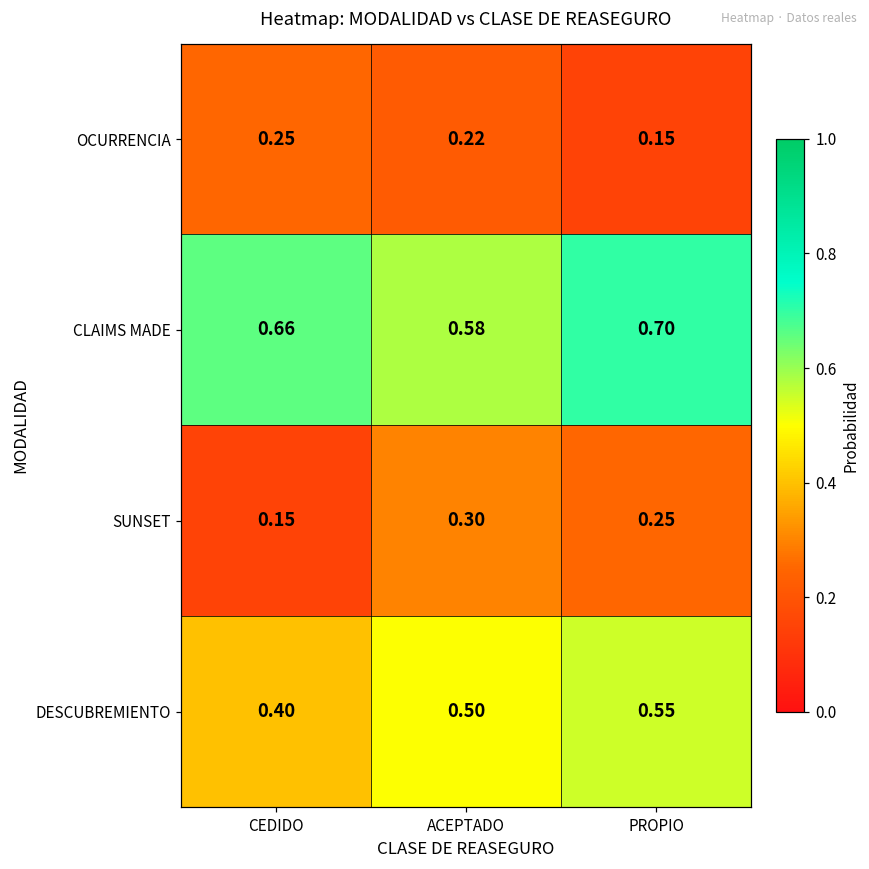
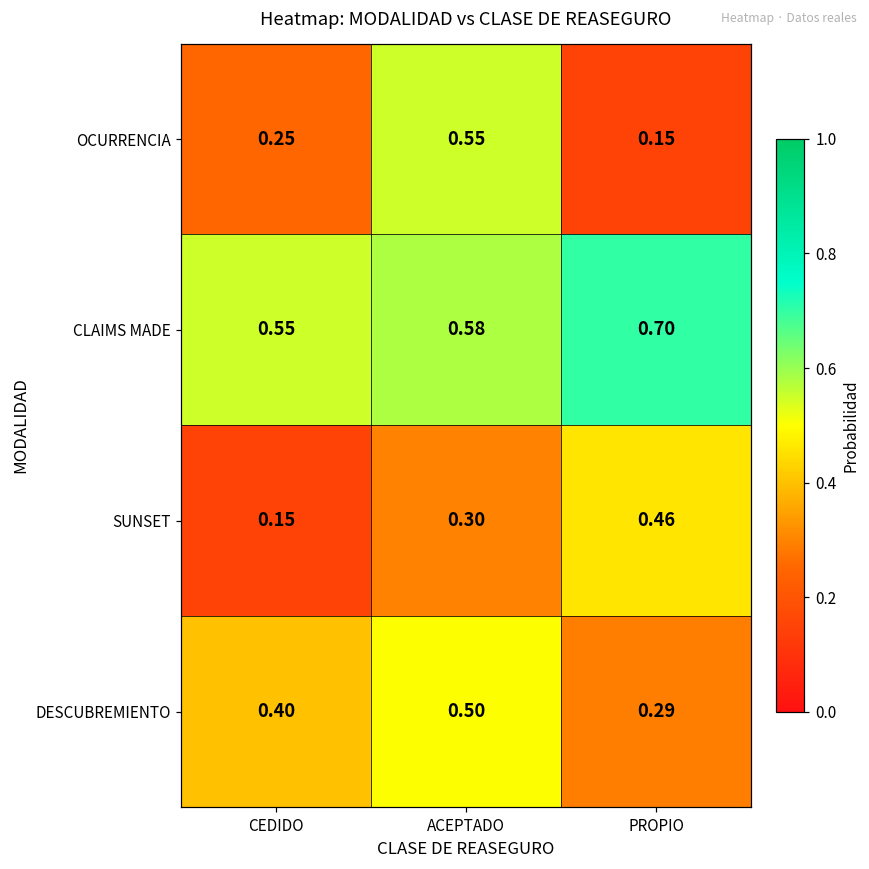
OCURRENCIA, ACEPTADO: 0.22 -> 0.55
CLAIMS MADE, CEDIDO: 0.66 -> 0.55
SUNSET, PROPIO: 0.25 -> 0.46
DESCUBREMIENTO, PROPIO: 0.55 -> 0.29
